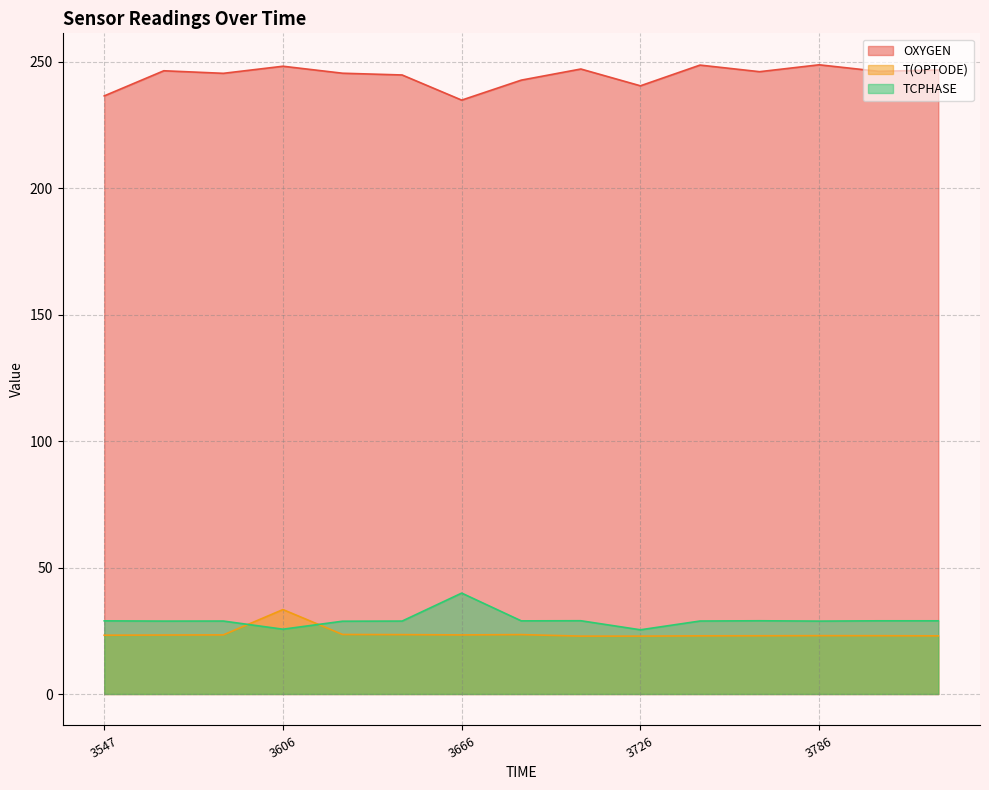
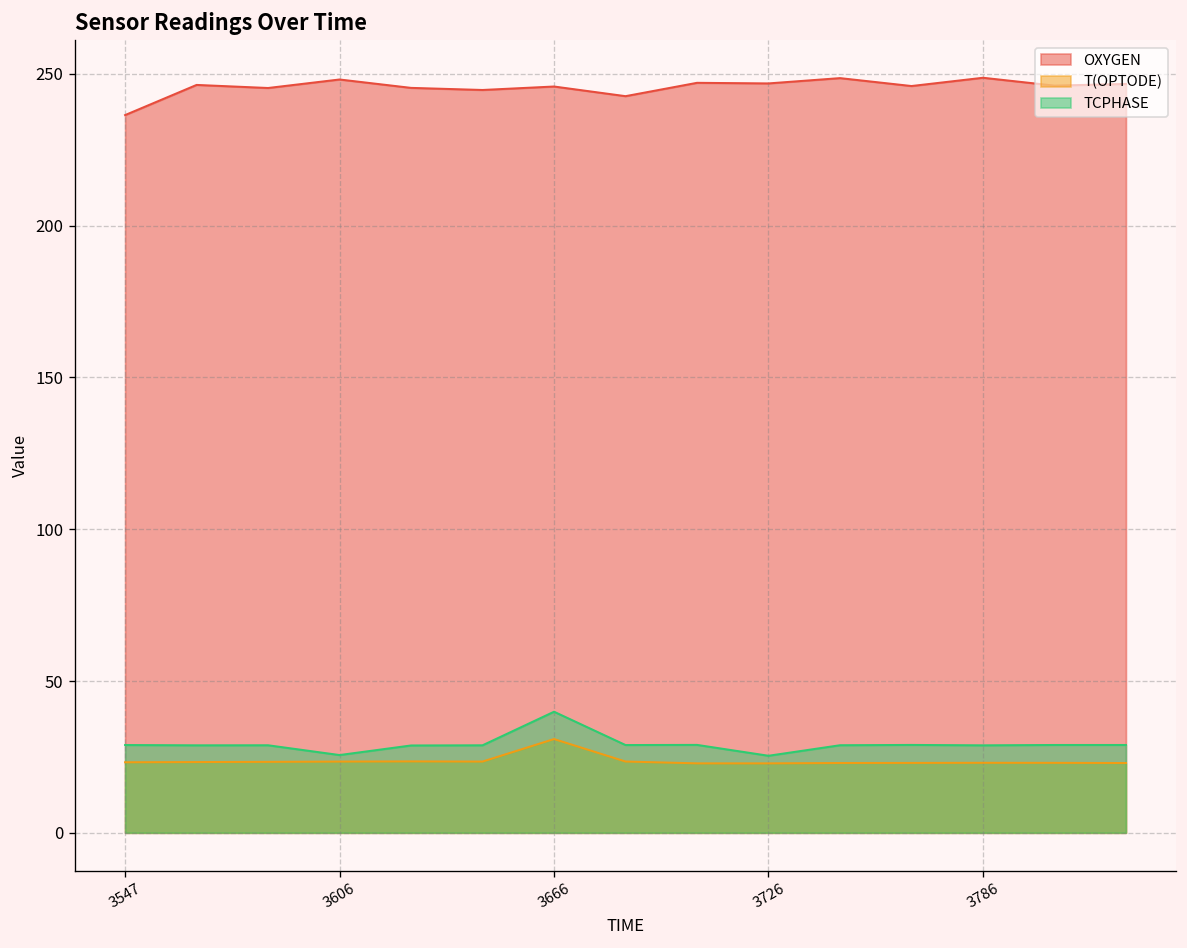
T(OPTODE), 3606: 33 -> 23
OXYGEN, 3666: 235 -> 246
T(OPTODE), 3666: 23 -> 31
OXYGEN, 3726: 240 -> 247
